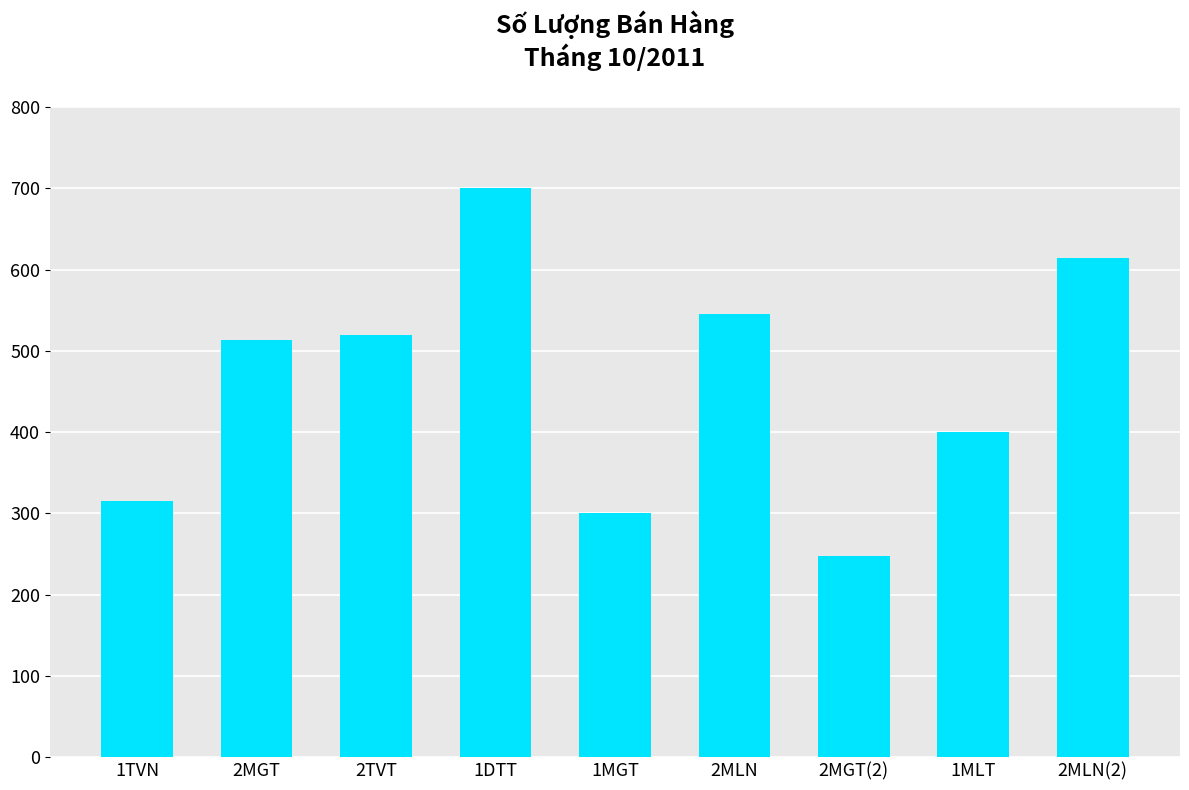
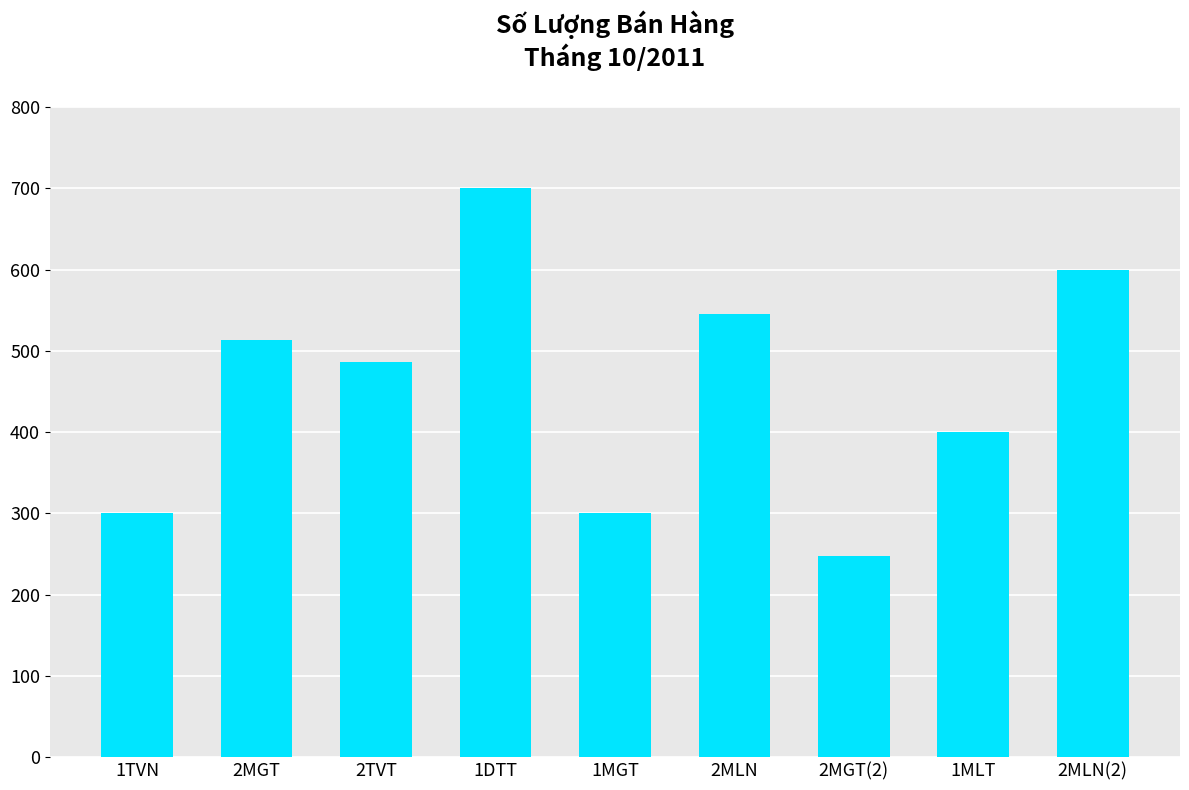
1TVN: 320 -> 300
2TVT: 520 -> 490
2MLN(2): 620 -> 600
